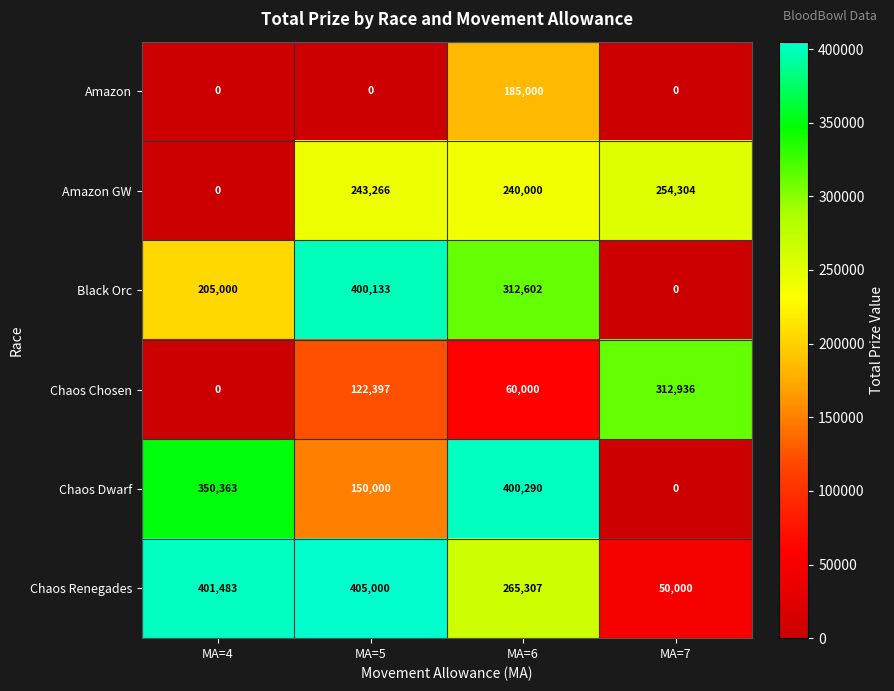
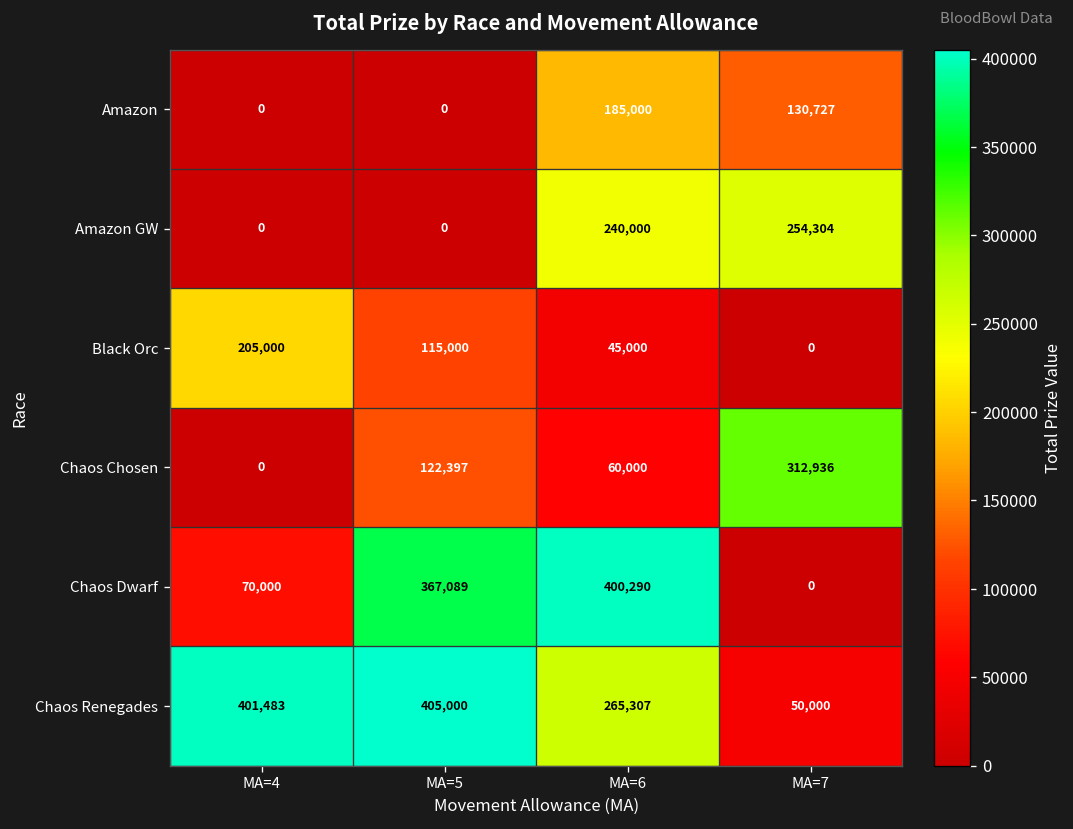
Amazon, MA=7: 0 -> 130,727
Amazon GW, MA=5: 243,266 -> 0
Black Orc, MA=5: 400,133 -> 115,000
Black Orc, MA=6: 312,602 -> 45,000
Chaos Dwarf, MA=4: 350,363 -> 70,000
Chaos Dwarf, MA=5: 150,000 -> 367,089
